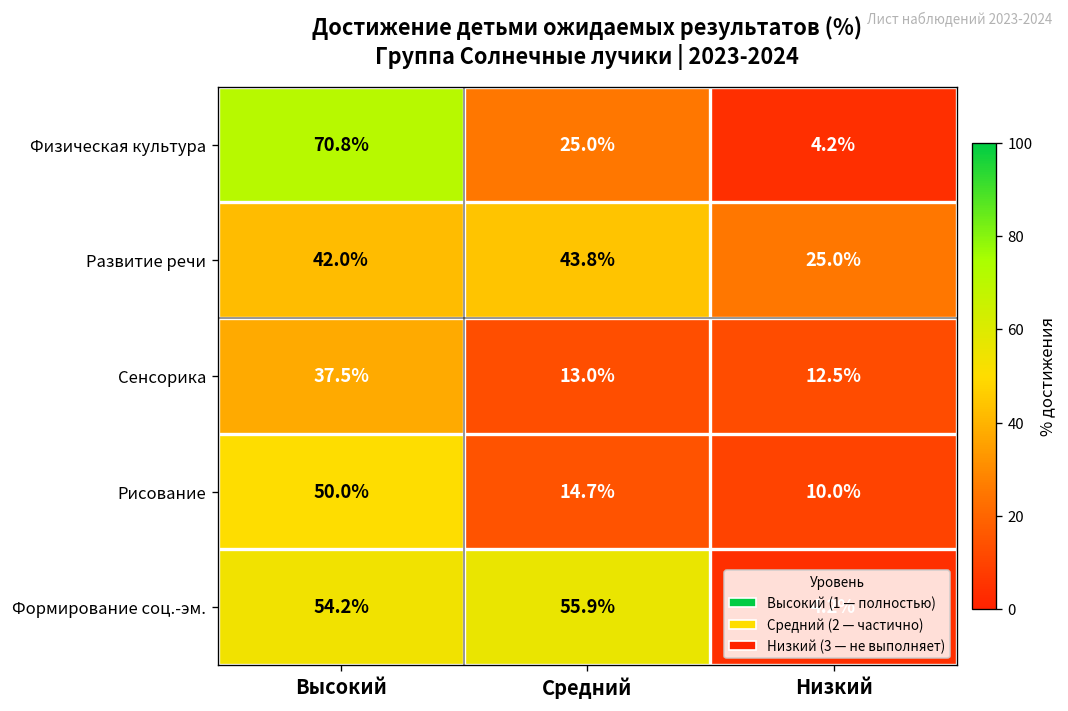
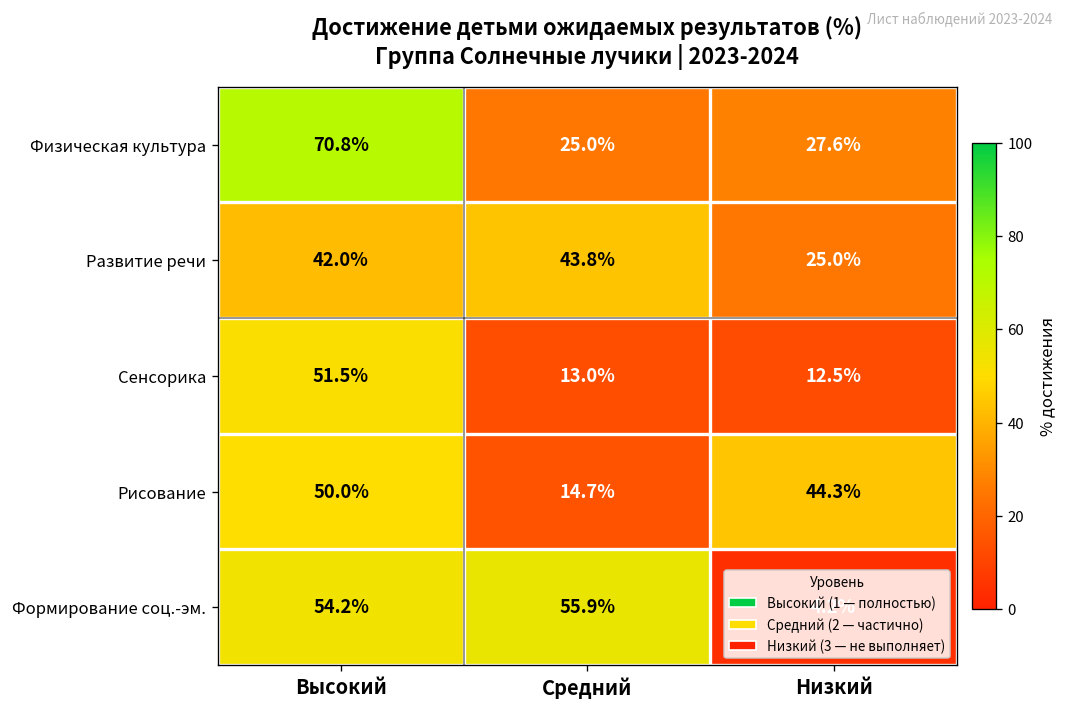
Физическая культура, Низкий: 4.2% -> 27.6%
Сенсорика, Высокий: 37.5% -> 51.5%
Рисование, Низкий: 10.0% -> 44.3%
